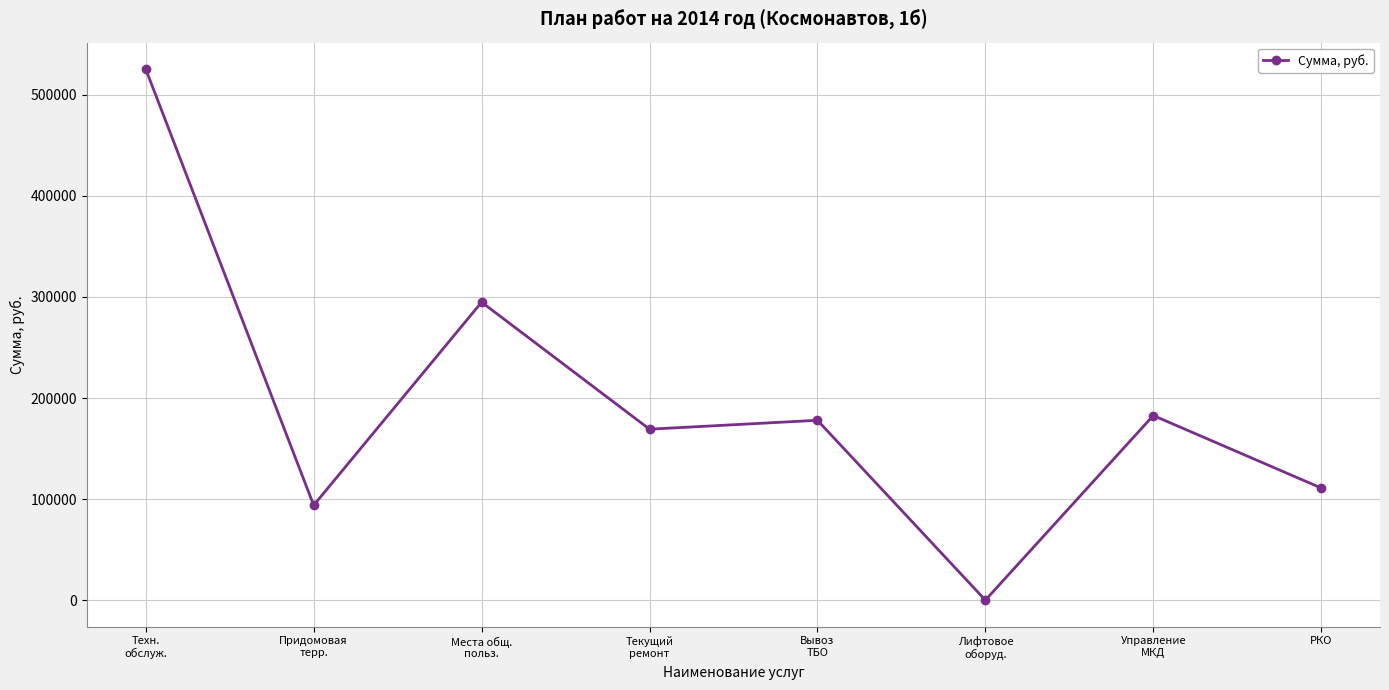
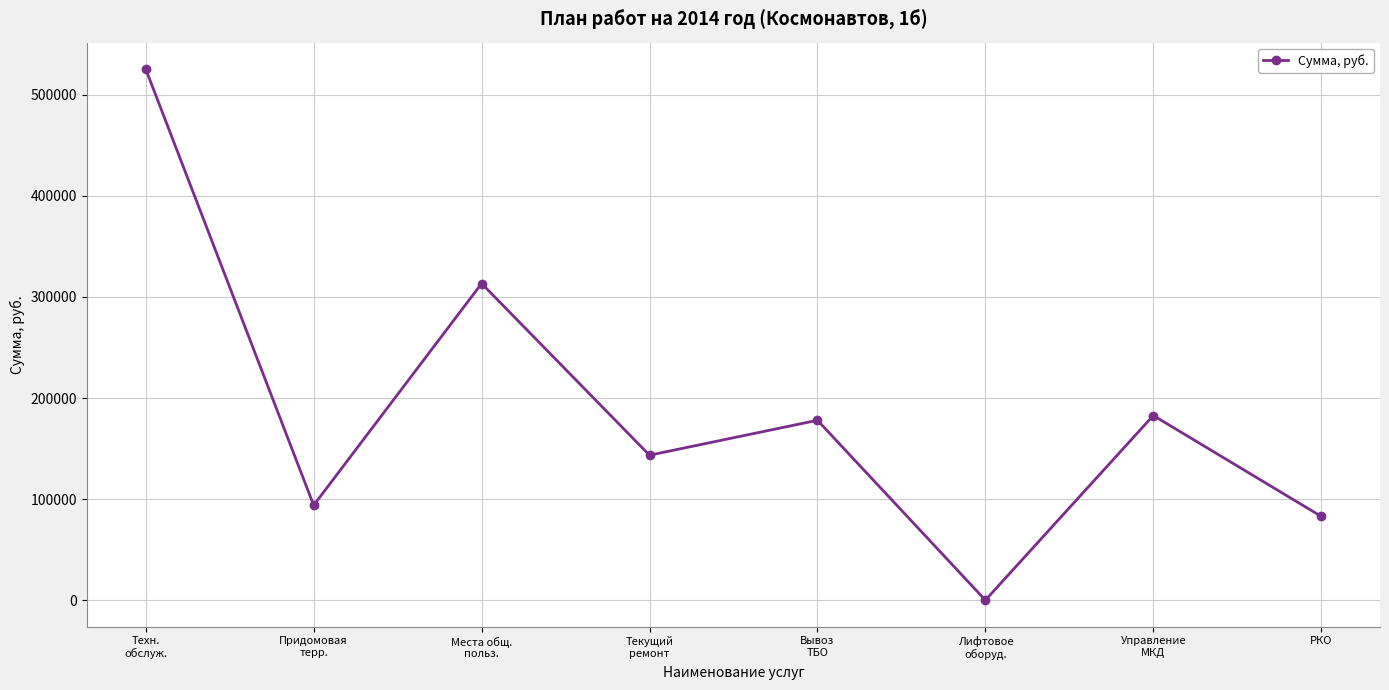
Места общ. польз.: 295000 -> 313000
Текущий ремонт: 169000 -> 143000
РКО: 111000 -> 83000
